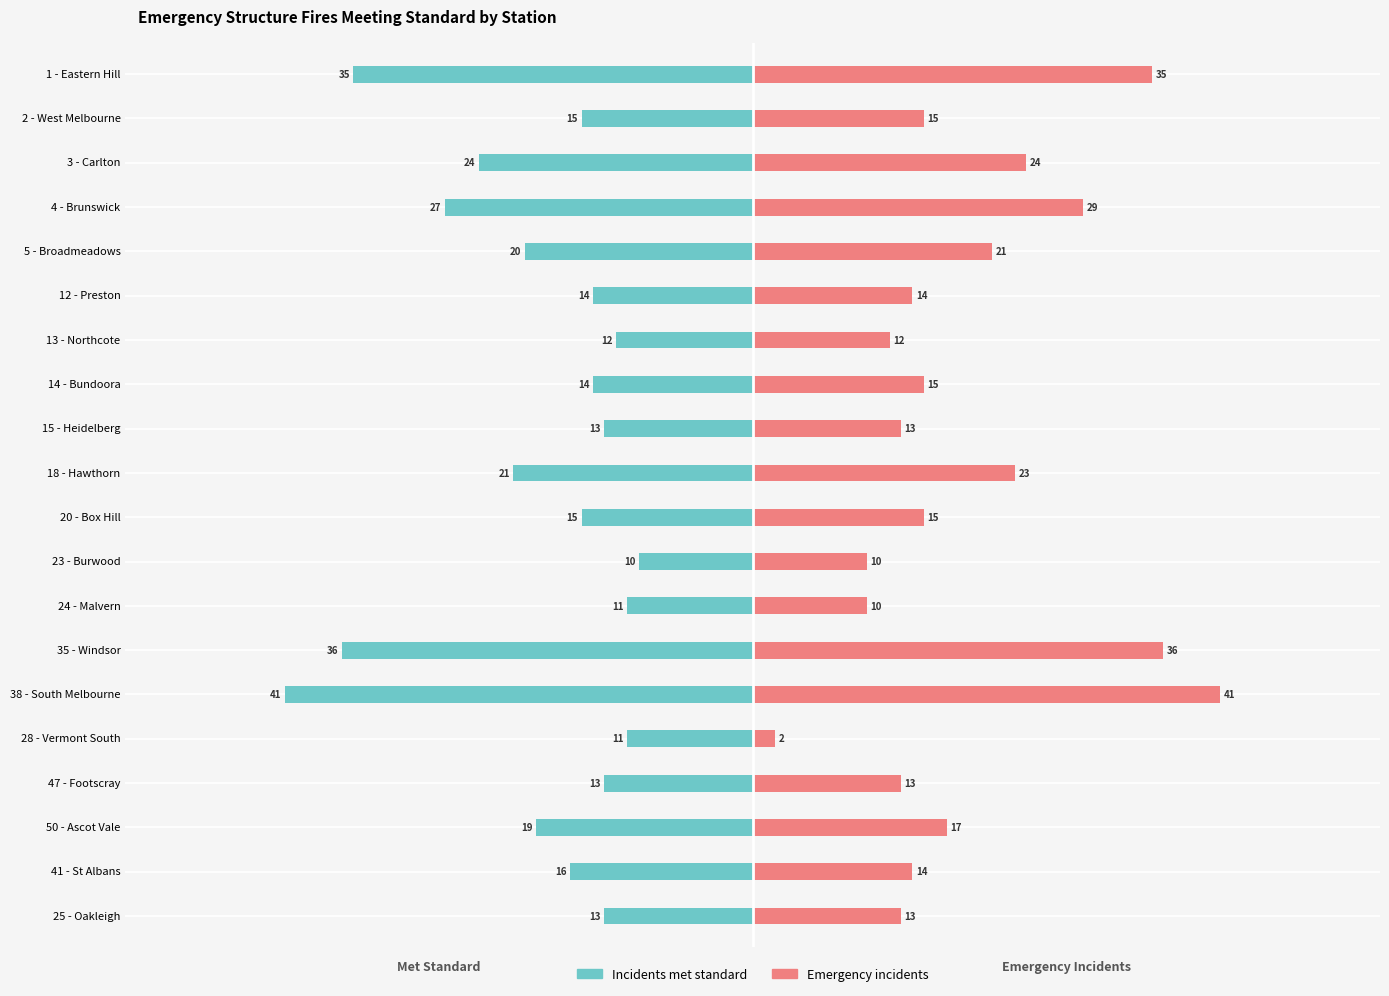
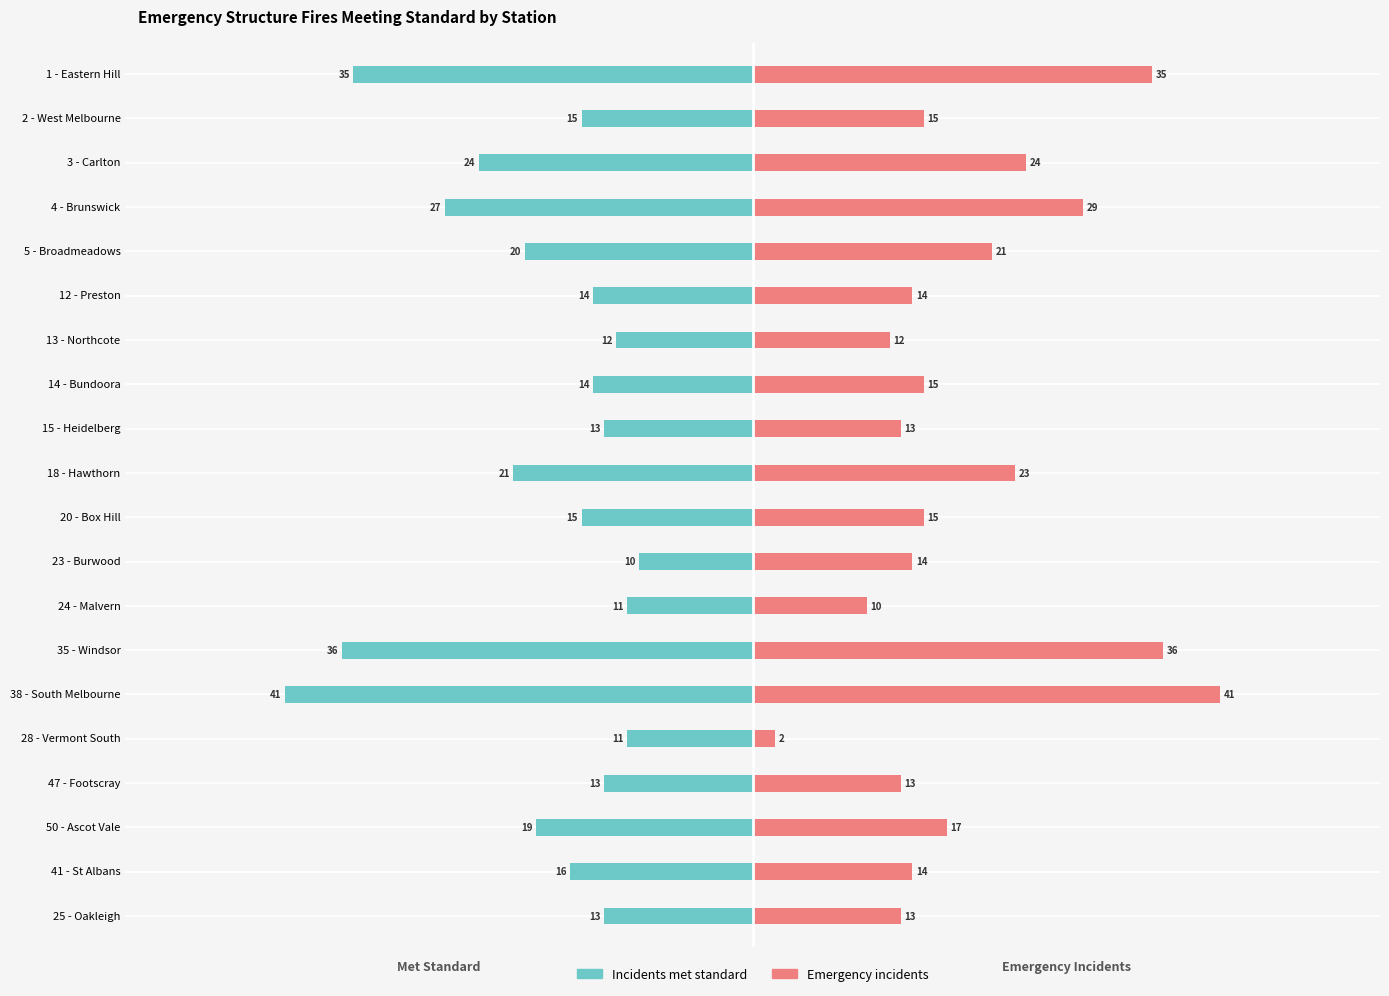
Emergency incidents, 23 - Burwood: 10 -> 14
